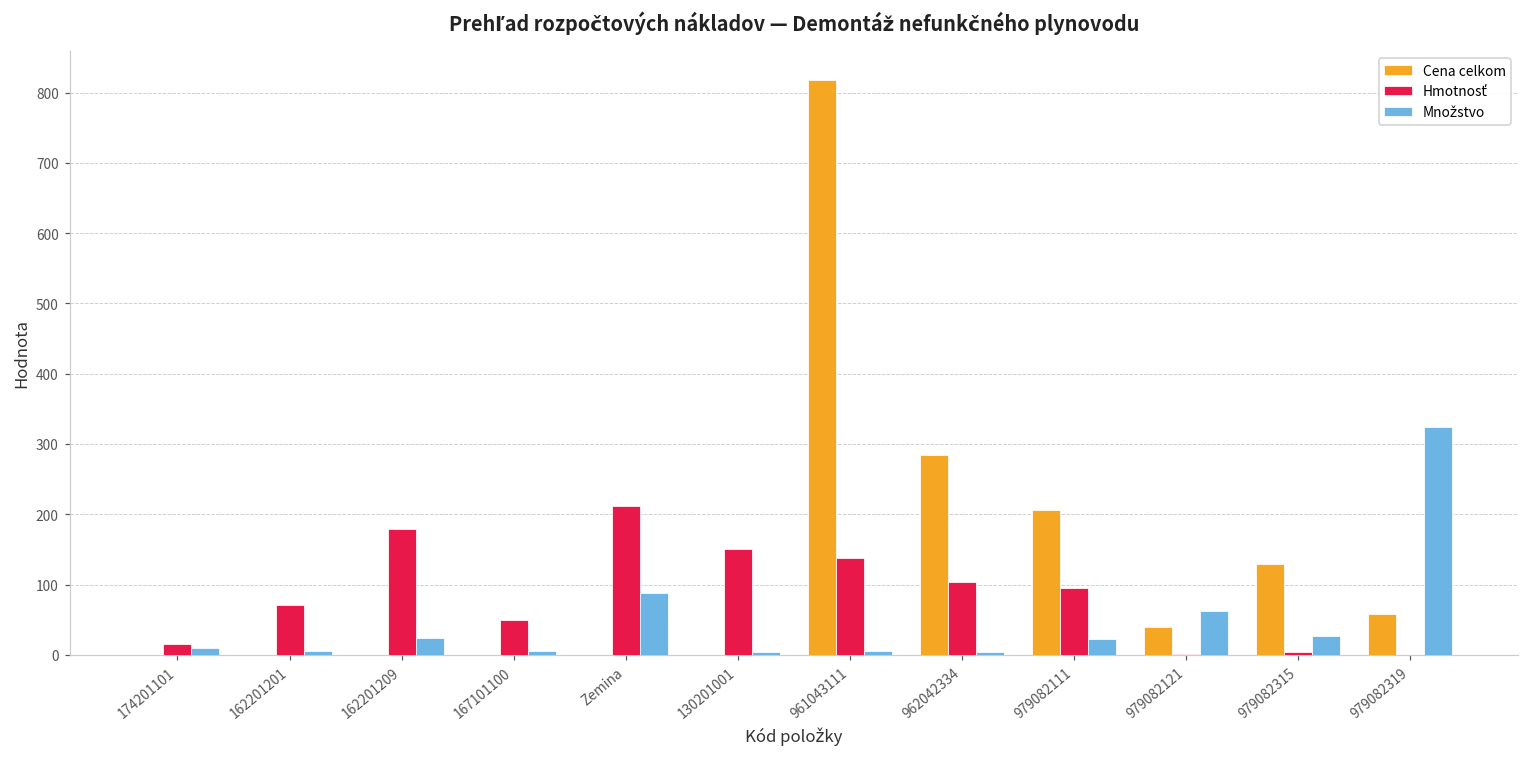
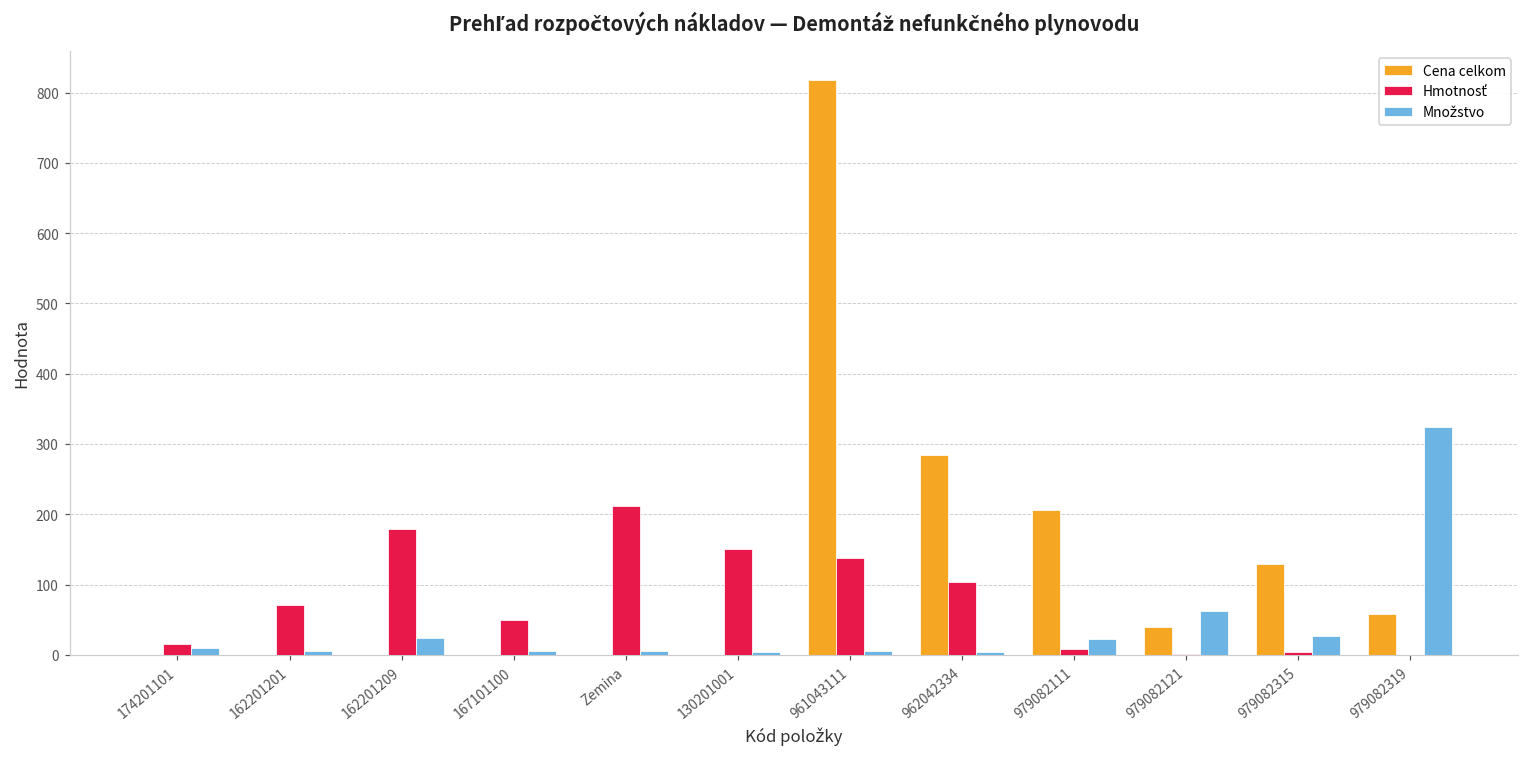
Množstvo, Zemina: 90 -> 10
Hmotnosť, 979082111: 90 -> 10
